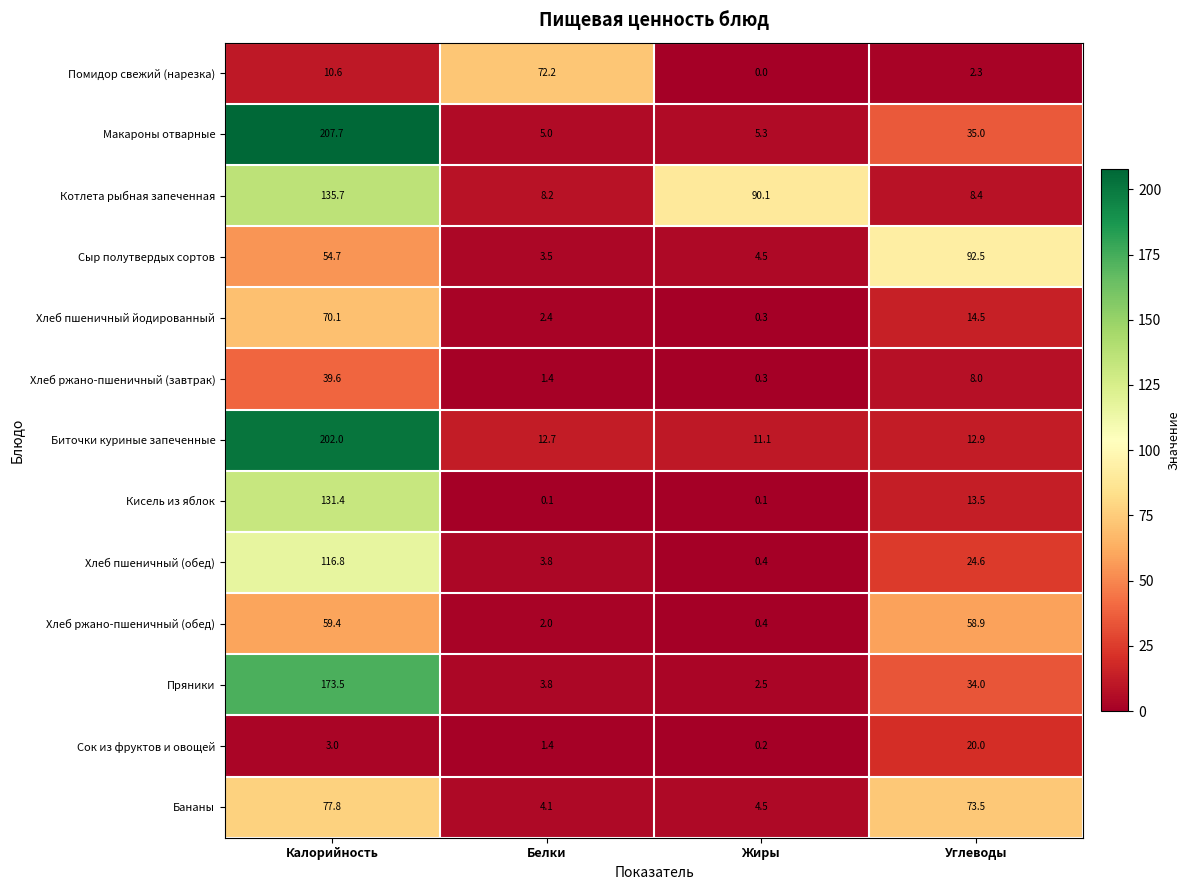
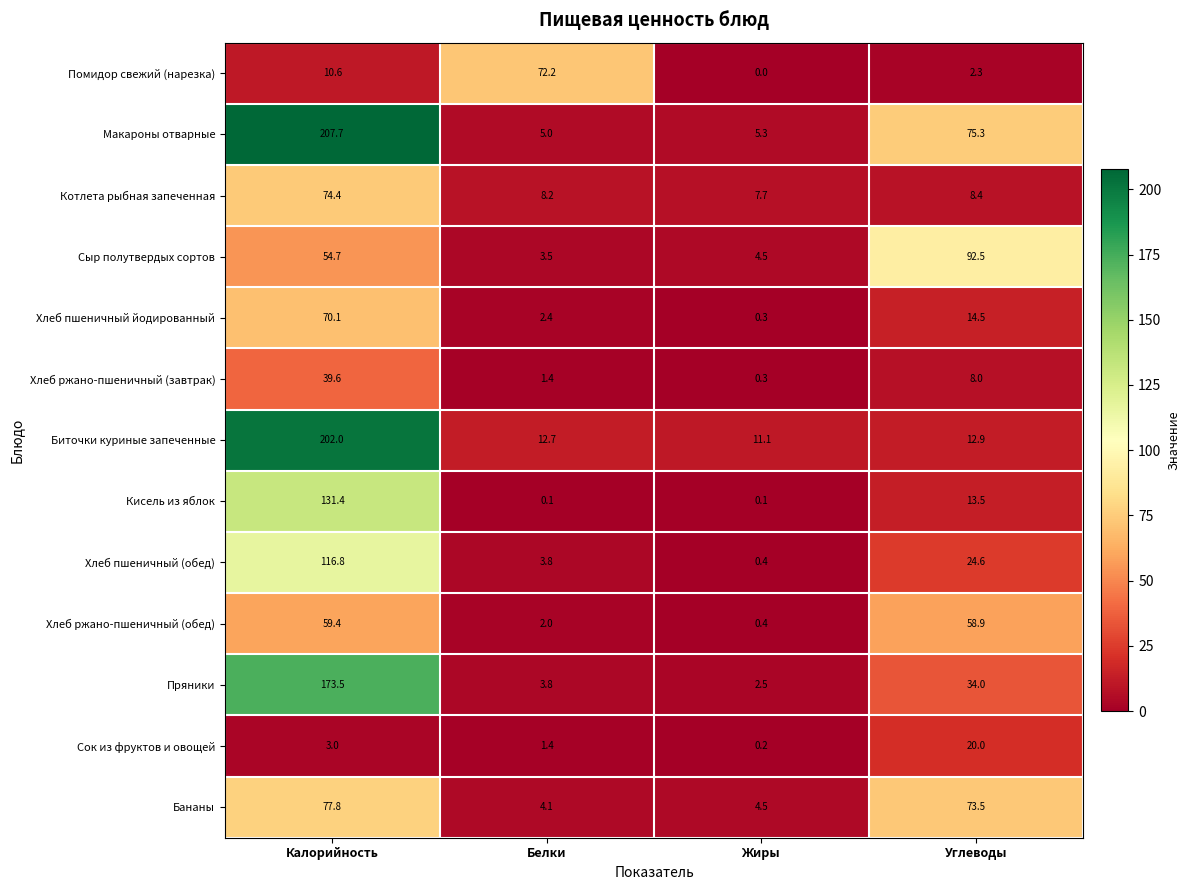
Макароны отварные, Углеводы: 35.0 -> 75.3
Котлета рыбная запеченная, Калорийность: 135.7 -> 74.4
Котлета рыбная запеченная, Жиры: 90.1 -> 7.7
